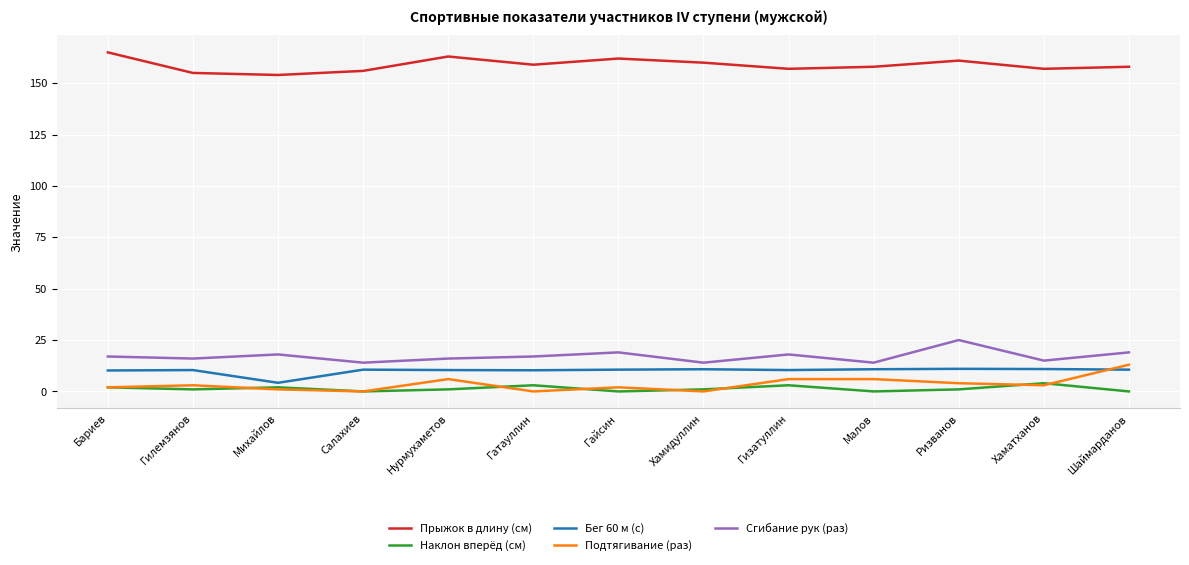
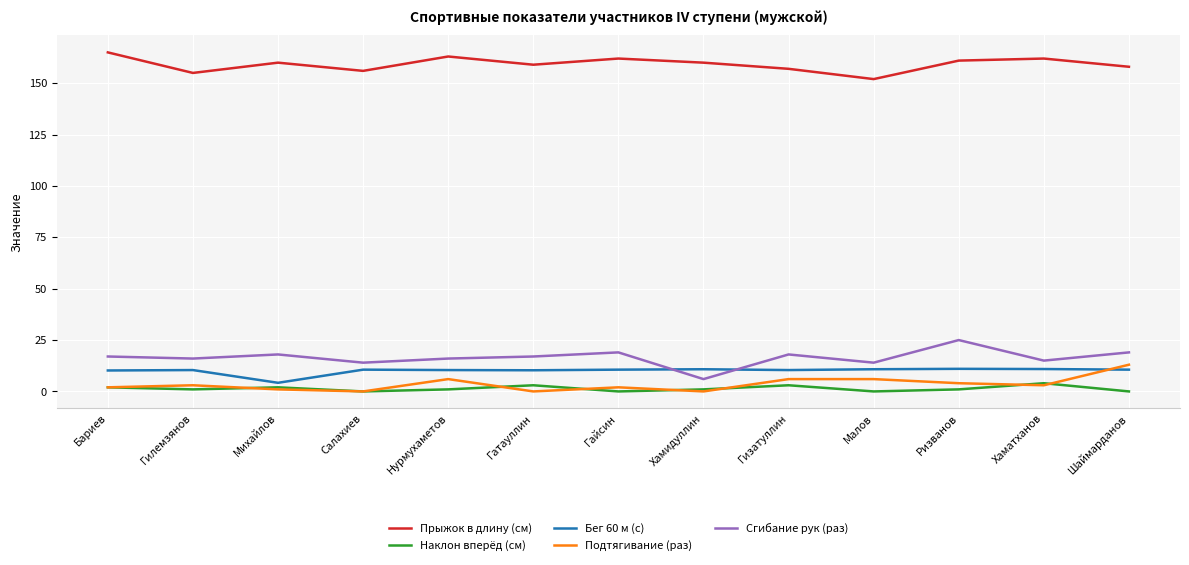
Прыжок в длину (см), Михайлов: 154 -> 160
Сгибание рук (раз), Хамидуллин: 14 -> 6
Прыжок в длину (см), Малов: 158 -> 152
Прыжок в длину (см), Хаматханов: 157 -> 162
